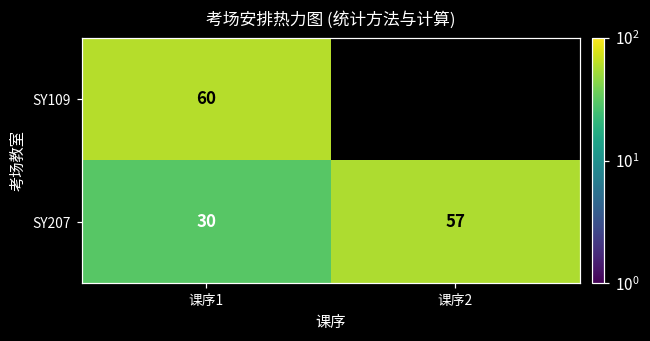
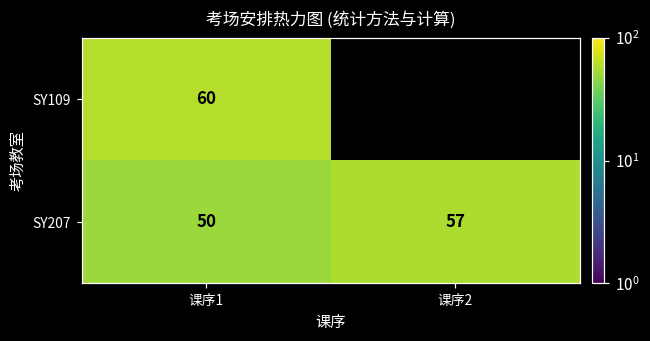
SY207, 课序1: 30 -> 50
